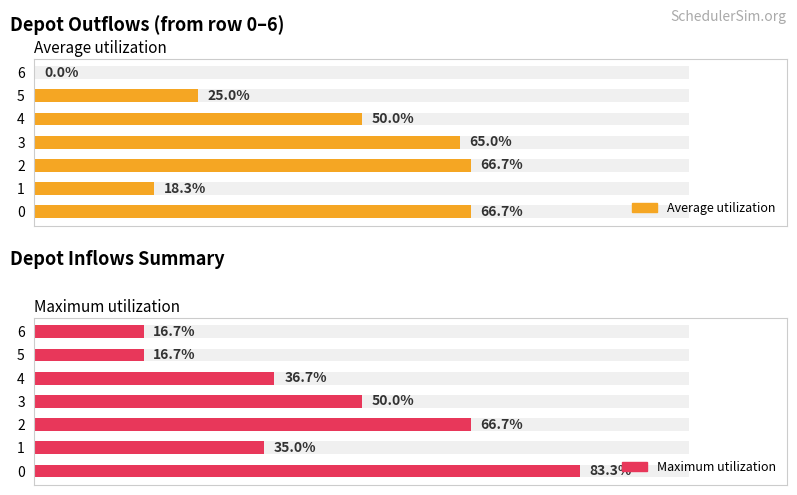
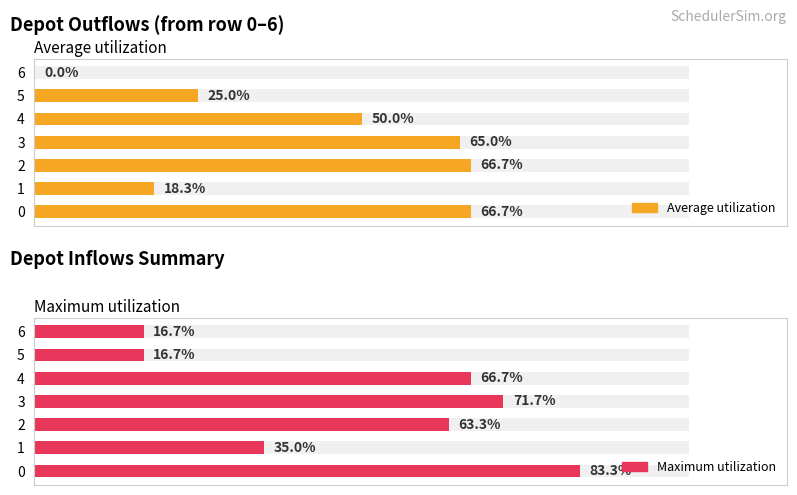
Maximum utilization, Maximum utilization, 4: 36.7% -> 66.7%
Maximum utilization, Maximum utilization, 3: 50.0% -> 71.7%
Maximum utilization, Maximum utilization, 2: 66.7% -> 63.3%
